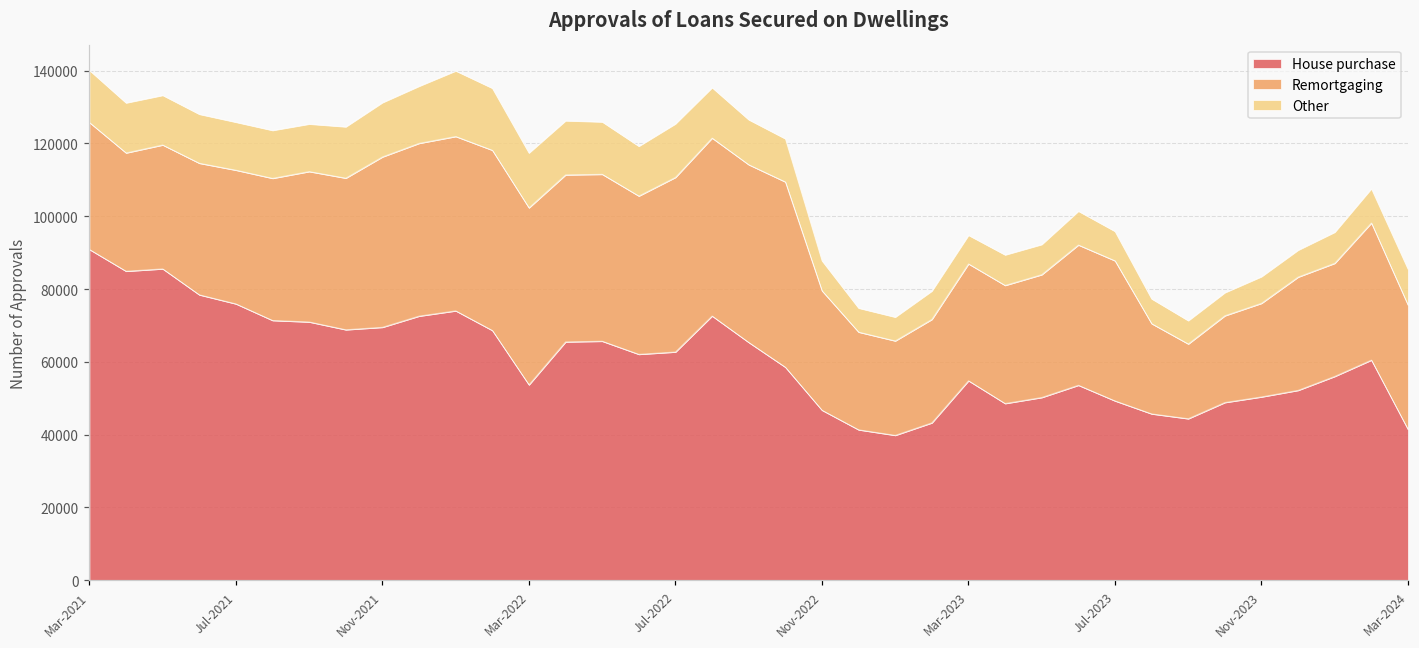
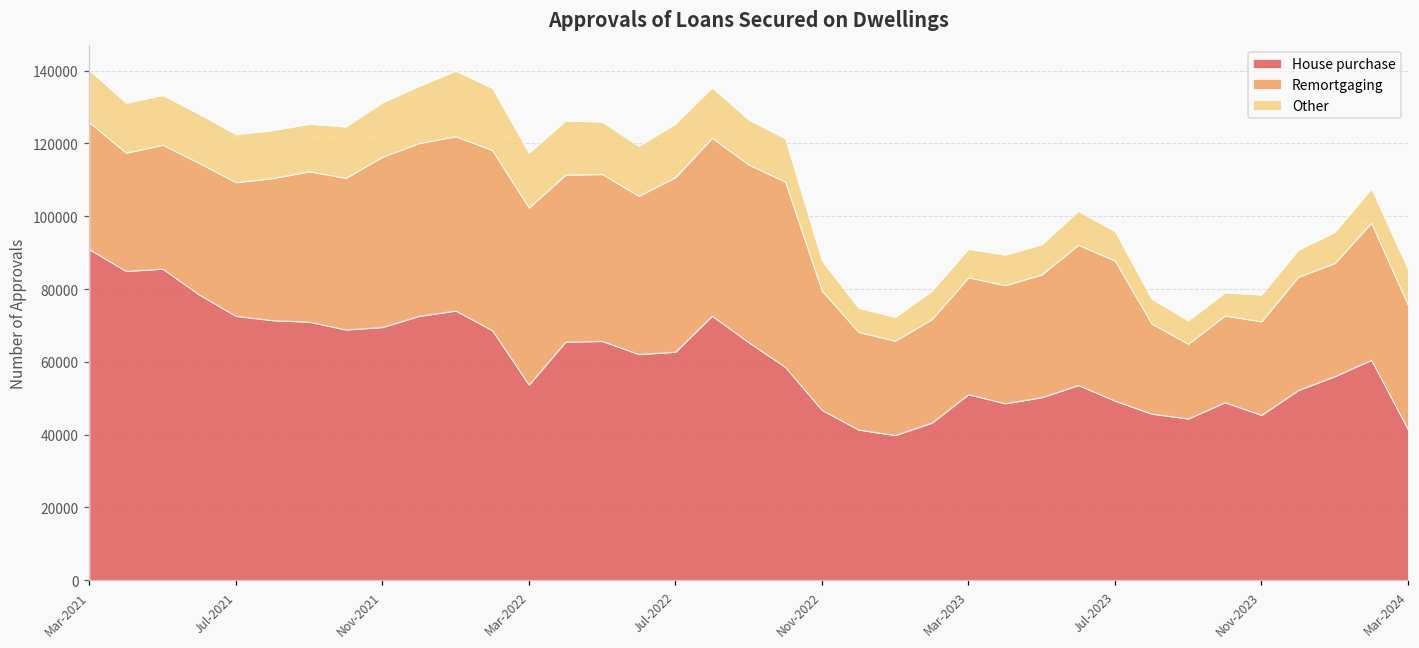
House purchase, Jul-2021: 76000 -> 73000
House purchase, Mar-2023: 55000 -> 51000
House purchase, Nov-2023: 50000 -> 45000
